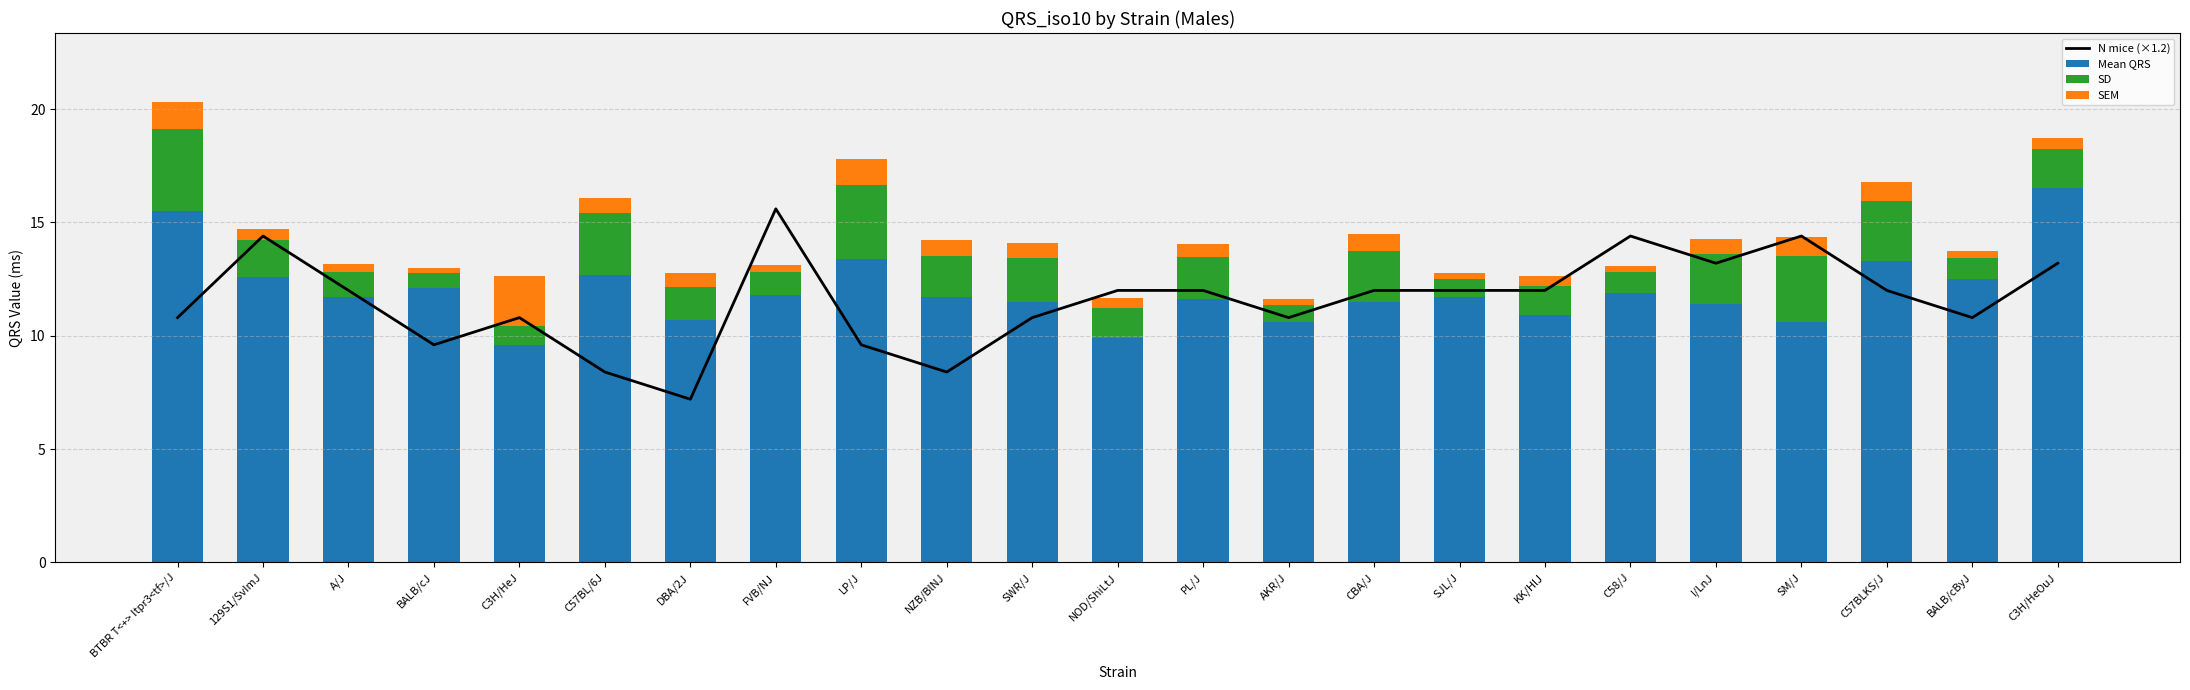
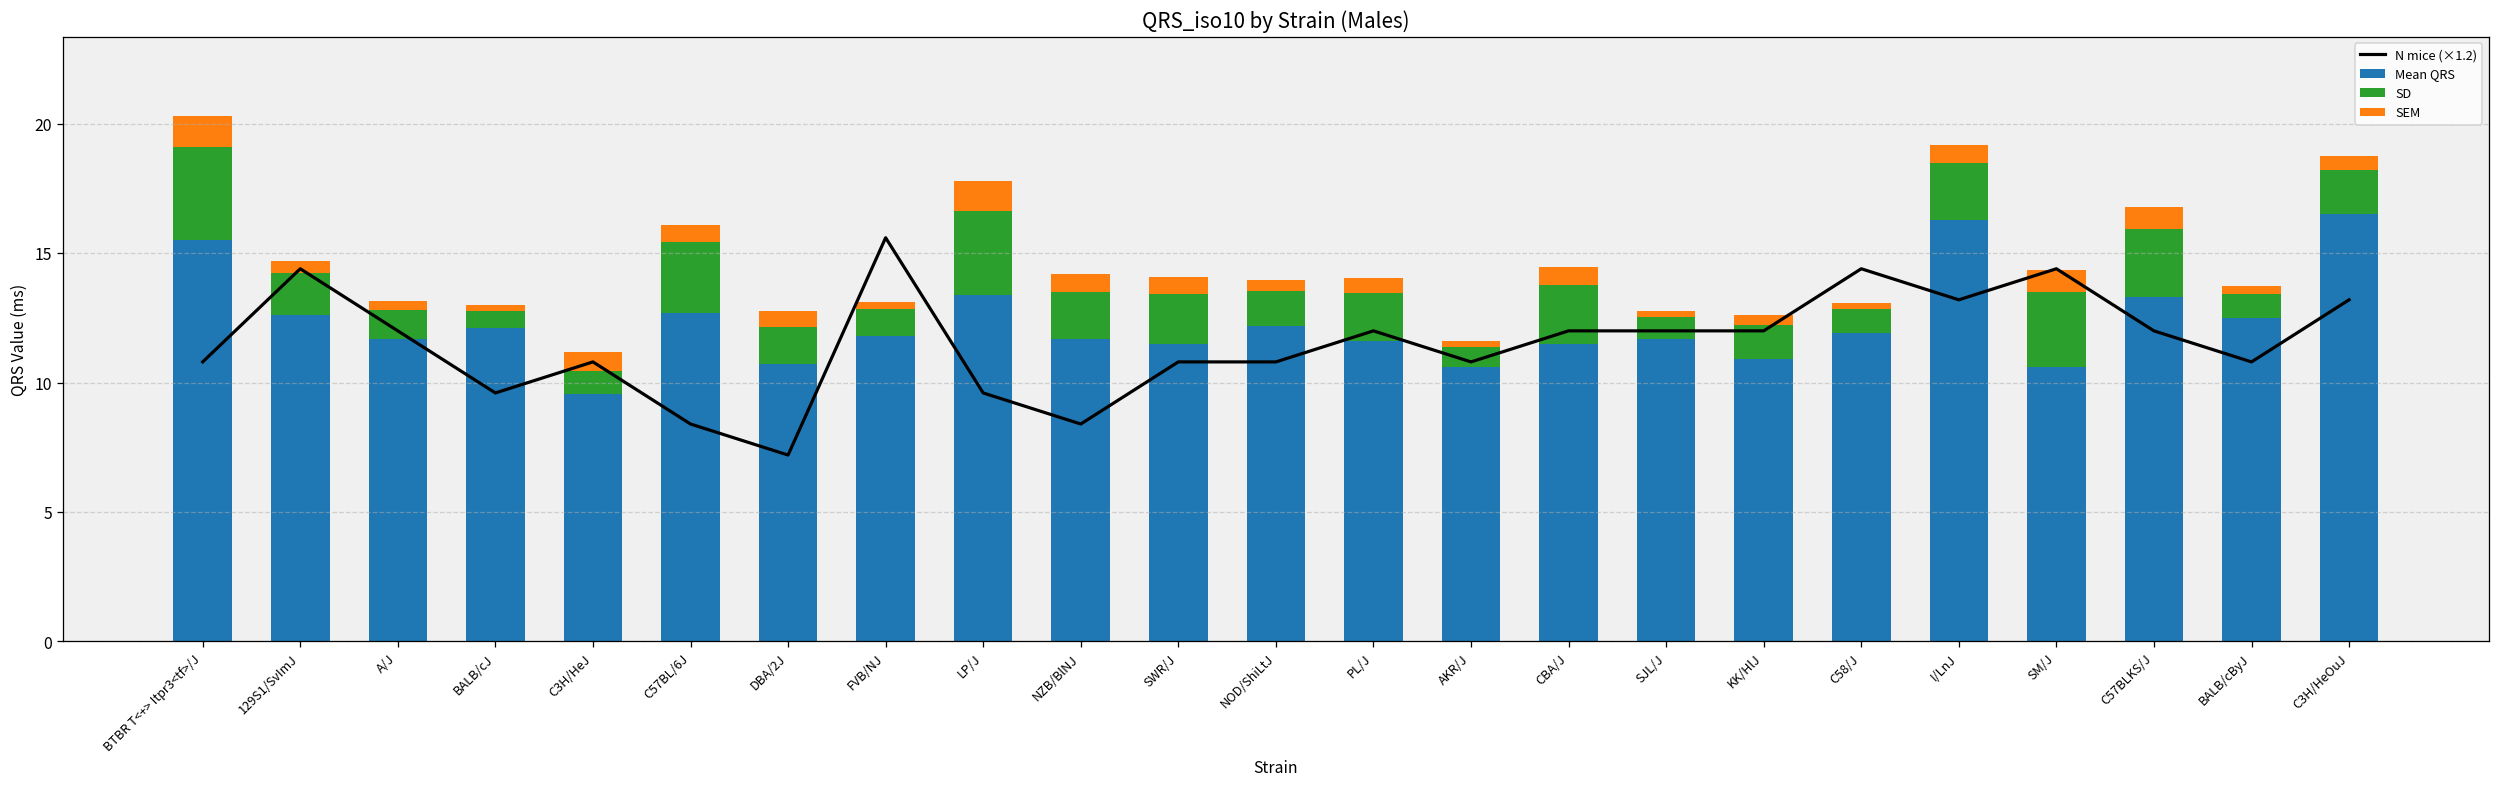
SEM, C3H/HeJ: 2.2 -> 0.7
N mice (×1.2), NOD/ShiLtJ: 12.0 -> 10.8
Mean QRS, NOD/ShiLtJ: 9.9 -> 12.2
Mean QRS, I/LnJ: 11.4 -> 16.3
